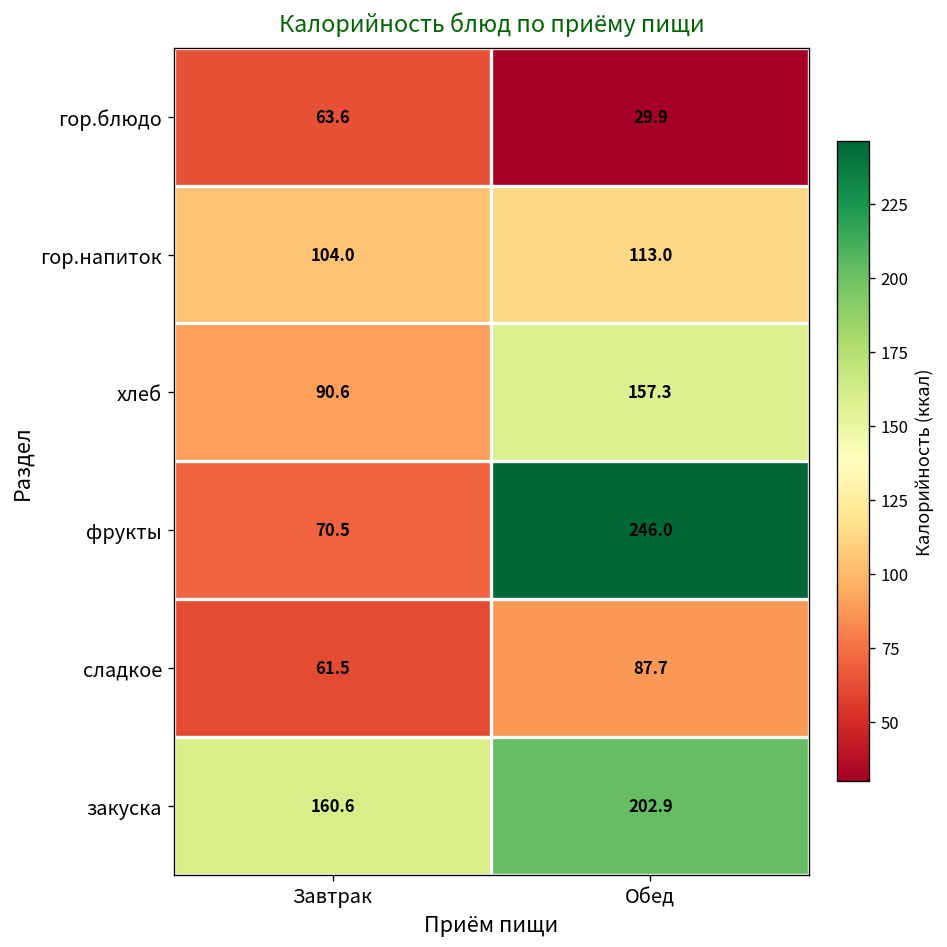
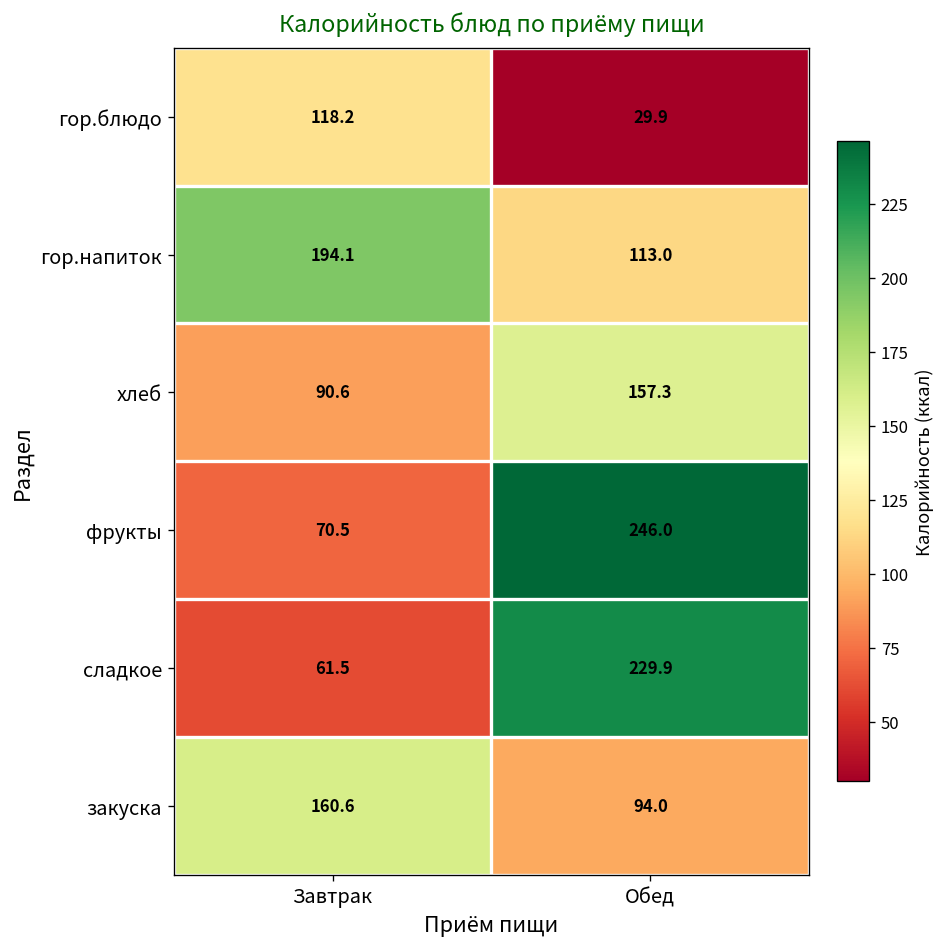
гор.блюдо, Завтрак: 63.6 -> 118.2
гор.напиток, Завтрак: 104.0 -> 194.1
сладкое, Обед: 87.7 -> 229.9
закуска, Обед: 202.9 -> 94.0
